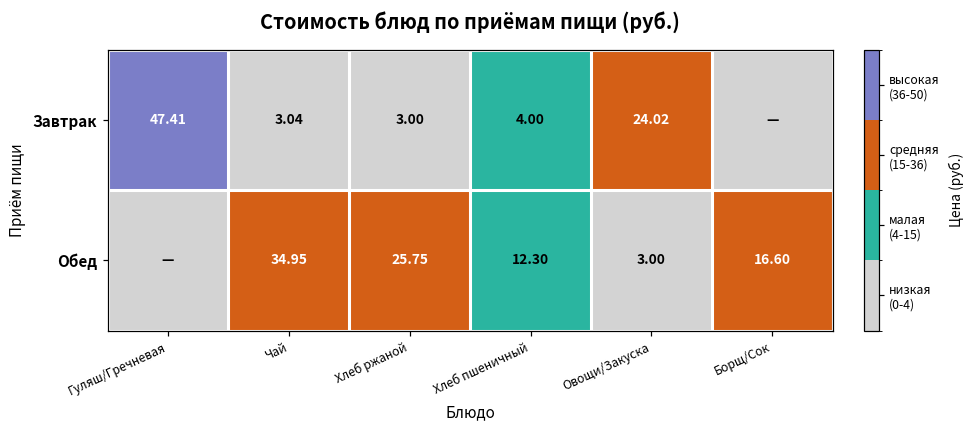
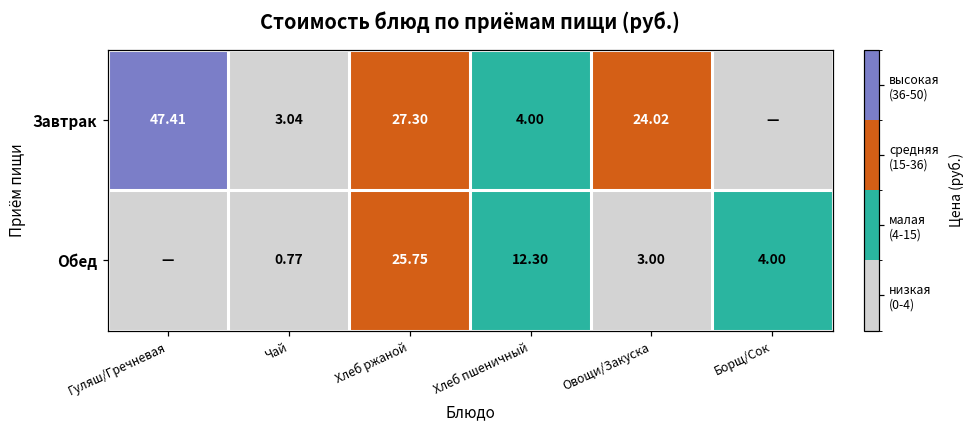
Завтрак, Хлеб ржаной: 3.00 -> 27.30
Обед, Чай: 34.95 -> 0.77
Обед, Борщ/Сок: 16.60 -> 4.00
